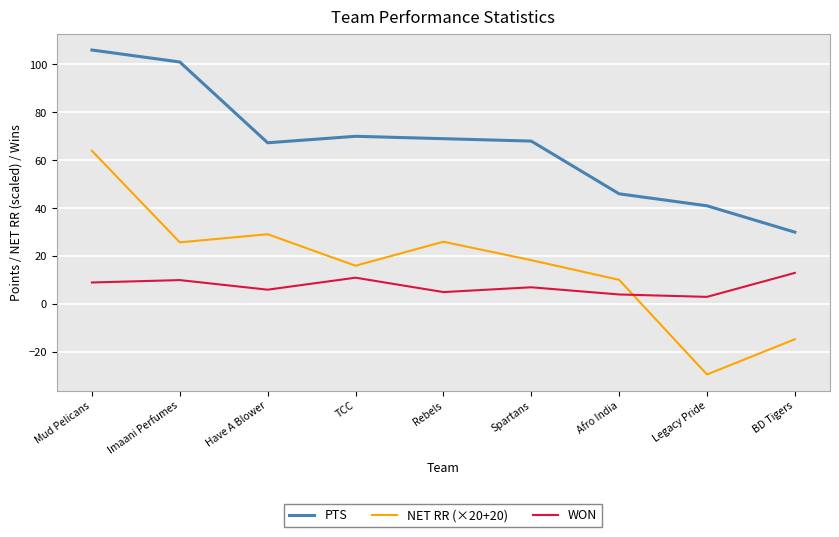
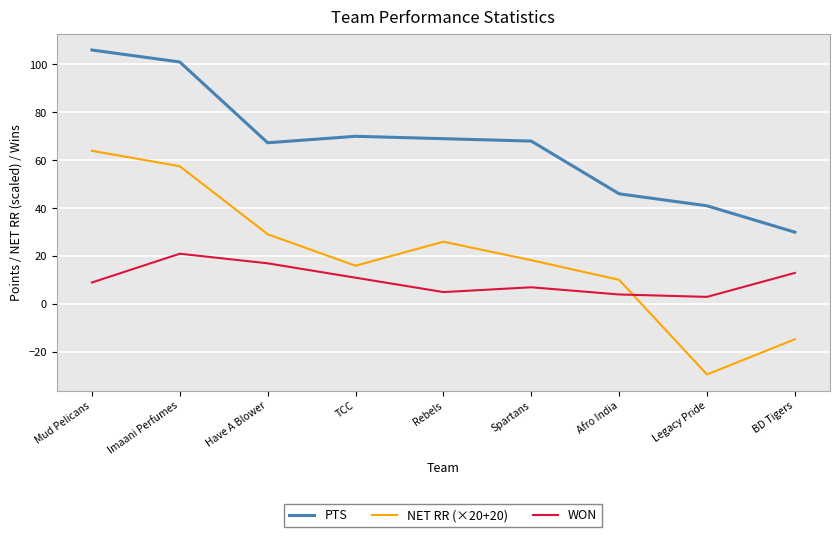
NET RR (×20+20), Imaani Perfumes: 26 -> 57
WON, Imaani Perfumes: 10 -> 21
WON, Have A Blower: 6 -> 17
